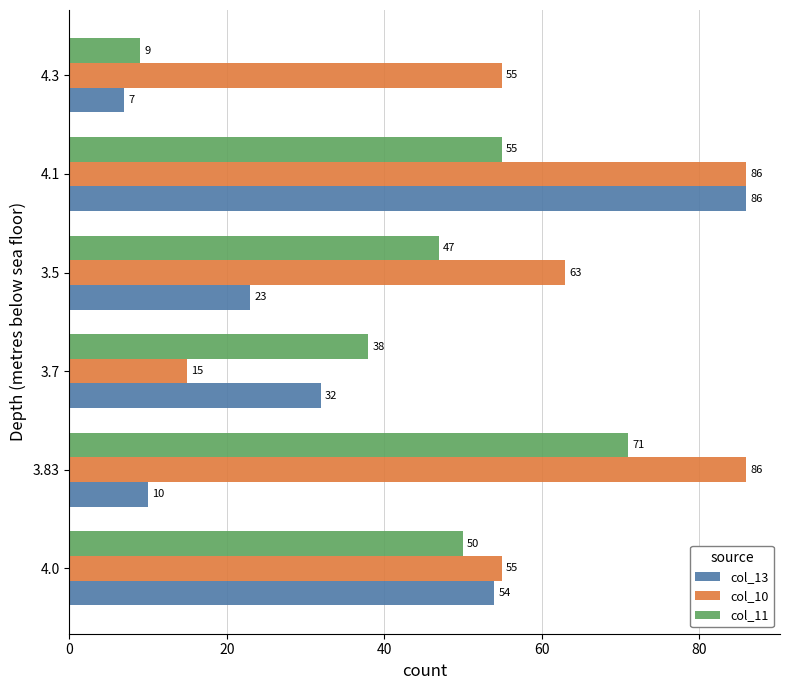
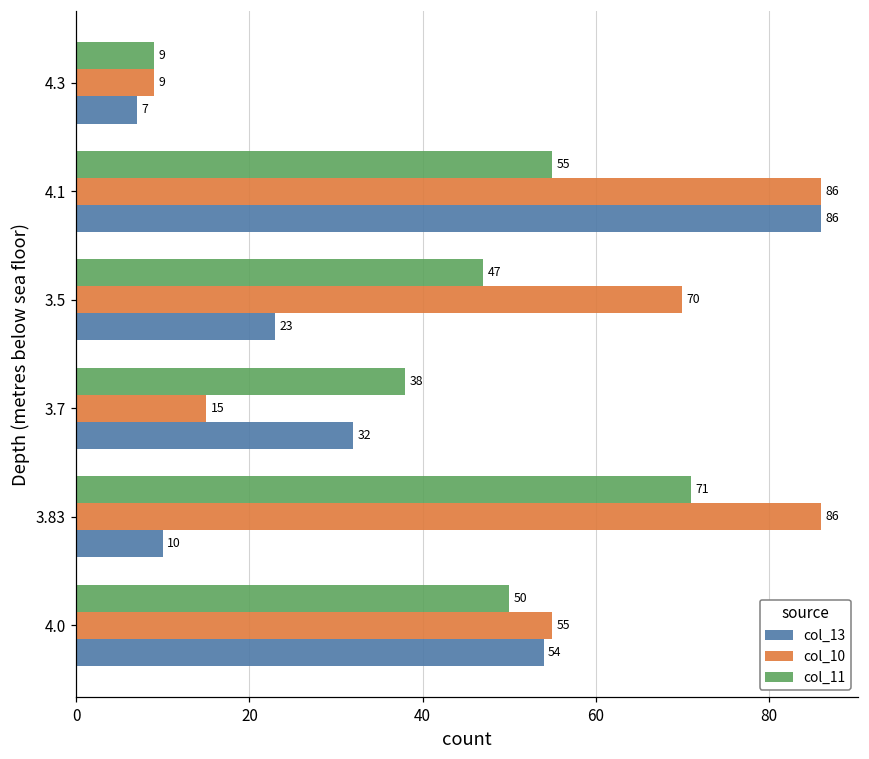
col_10, 4.3: 55 -> 9
col_10, 3.5: 63 -> 70
